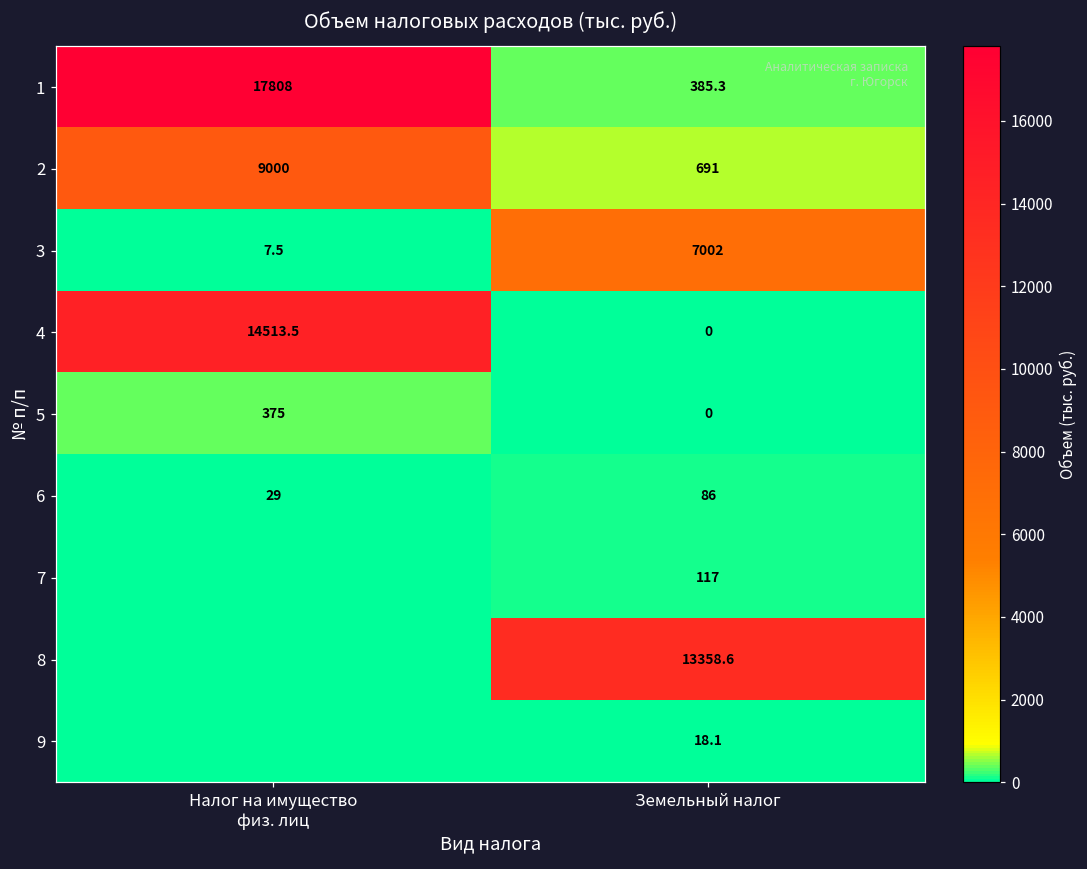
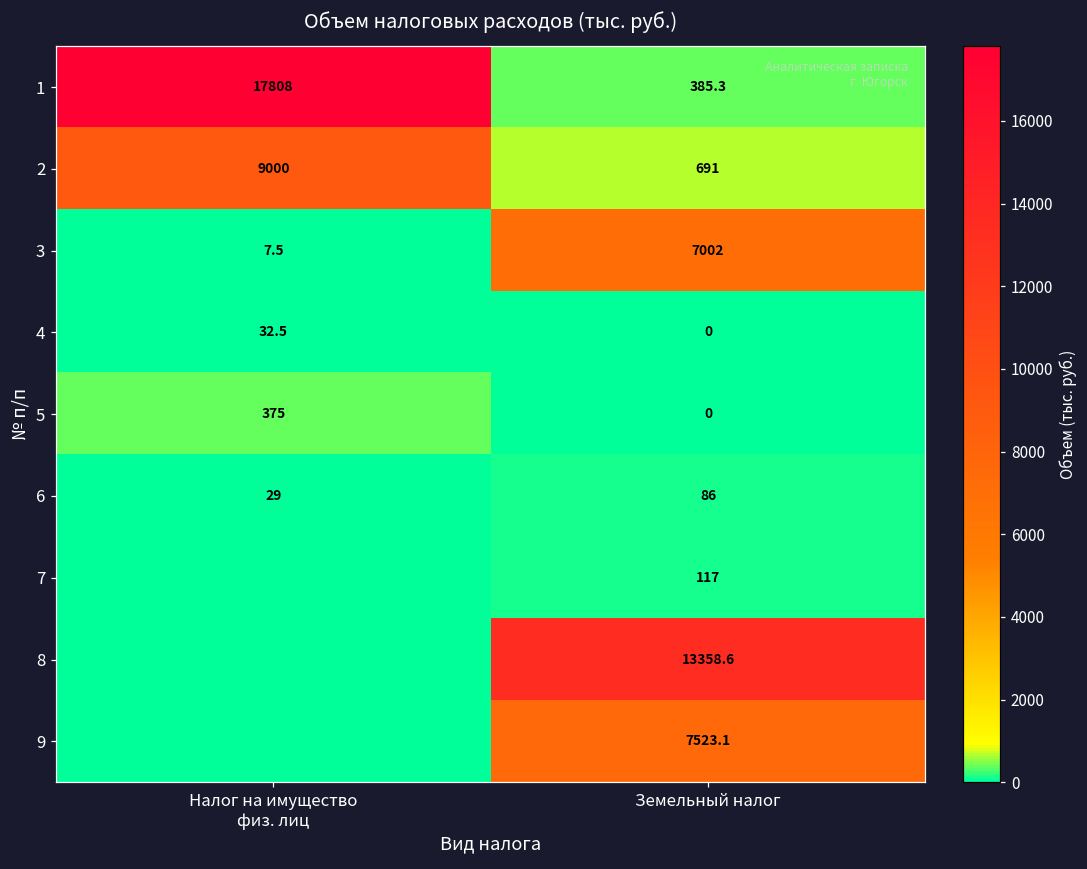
4, Налог на имущество физ. лиц: 14513.5 -> 32.5
9, Земельный налог: 18.1 -> 7523.1
